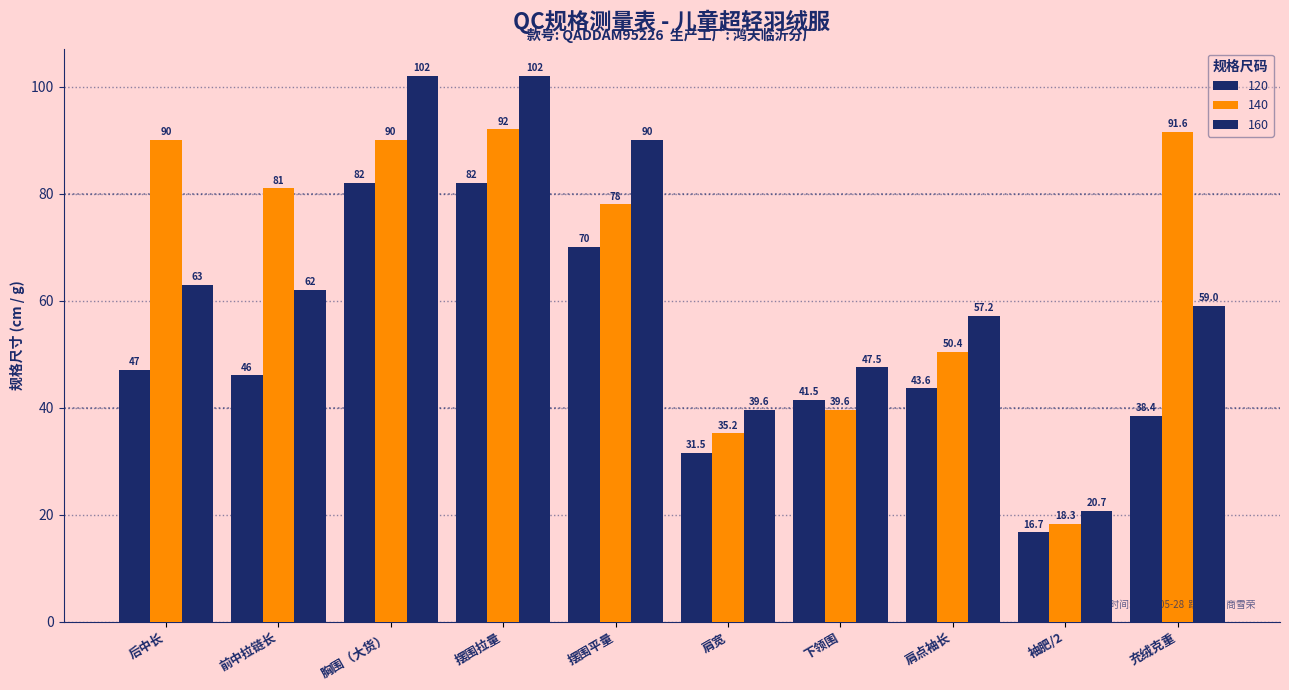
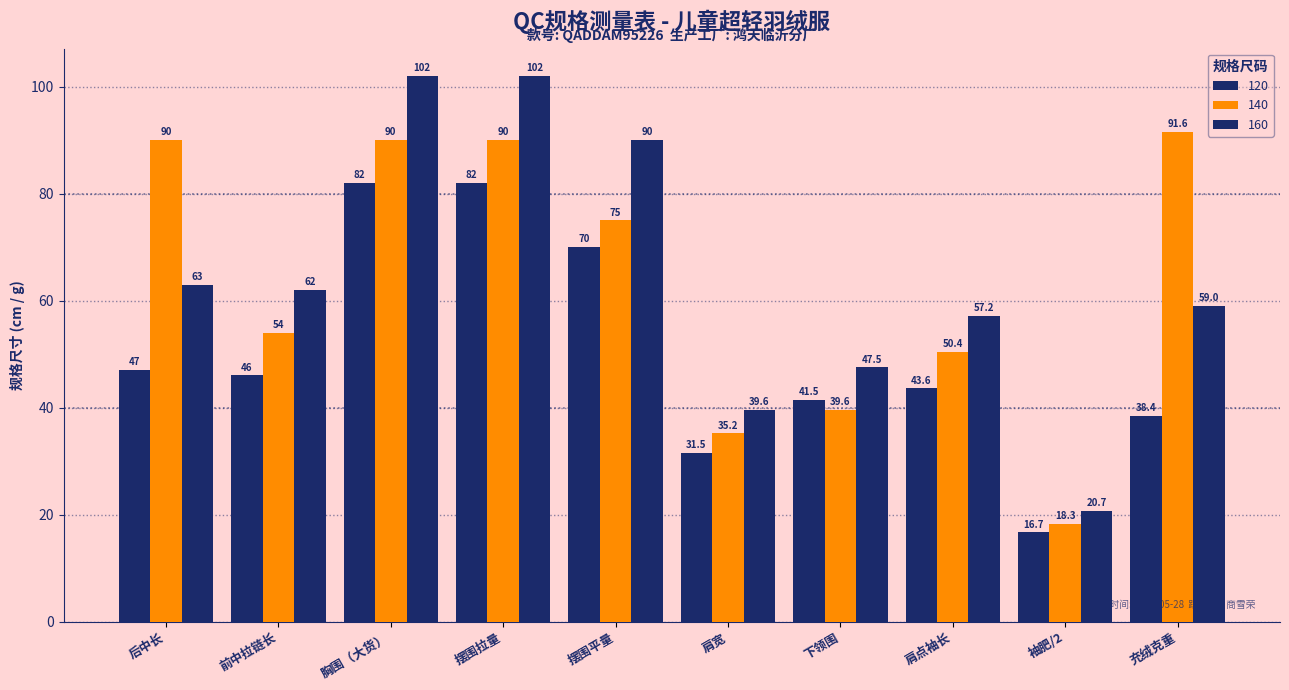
140, 前中拉链长: 81 -> 54
140, 摆围拉量: 92 -> 90
140, 摆围平量: 78 -> 75
